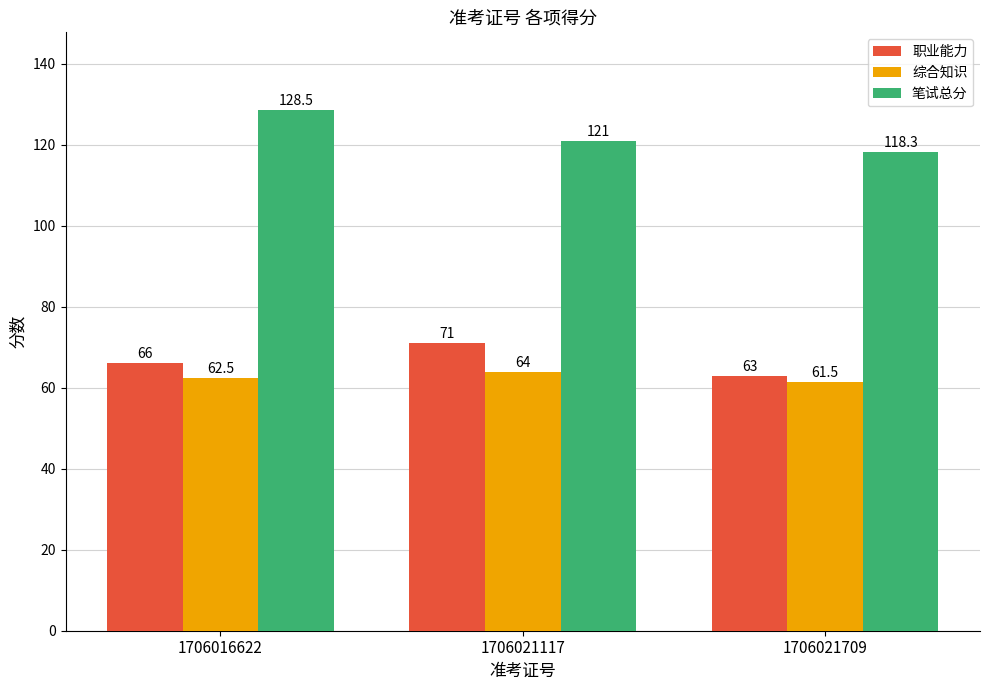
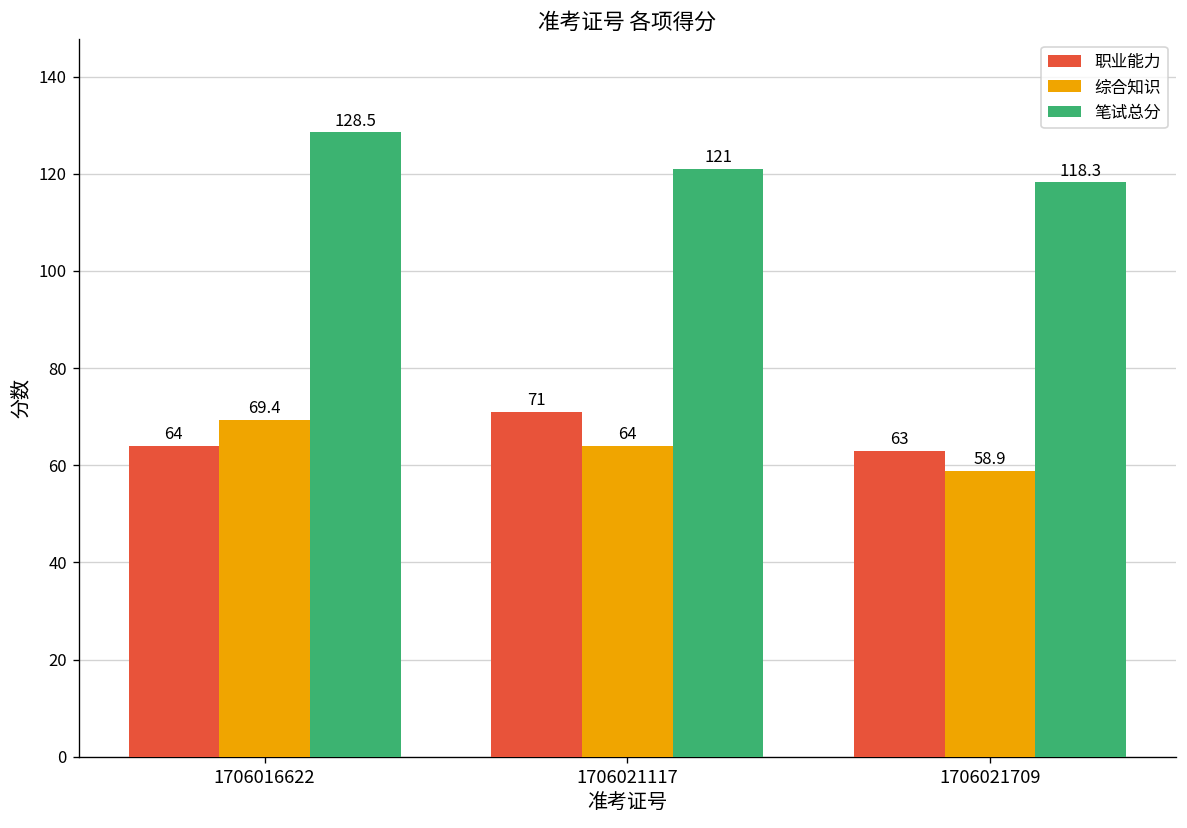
职业能力, 1706016622: 66 -> 64
综合知识, 1706016622: 62.5 -> 69.4
综合知识, 1706021709: 61.5 -> 58.9
